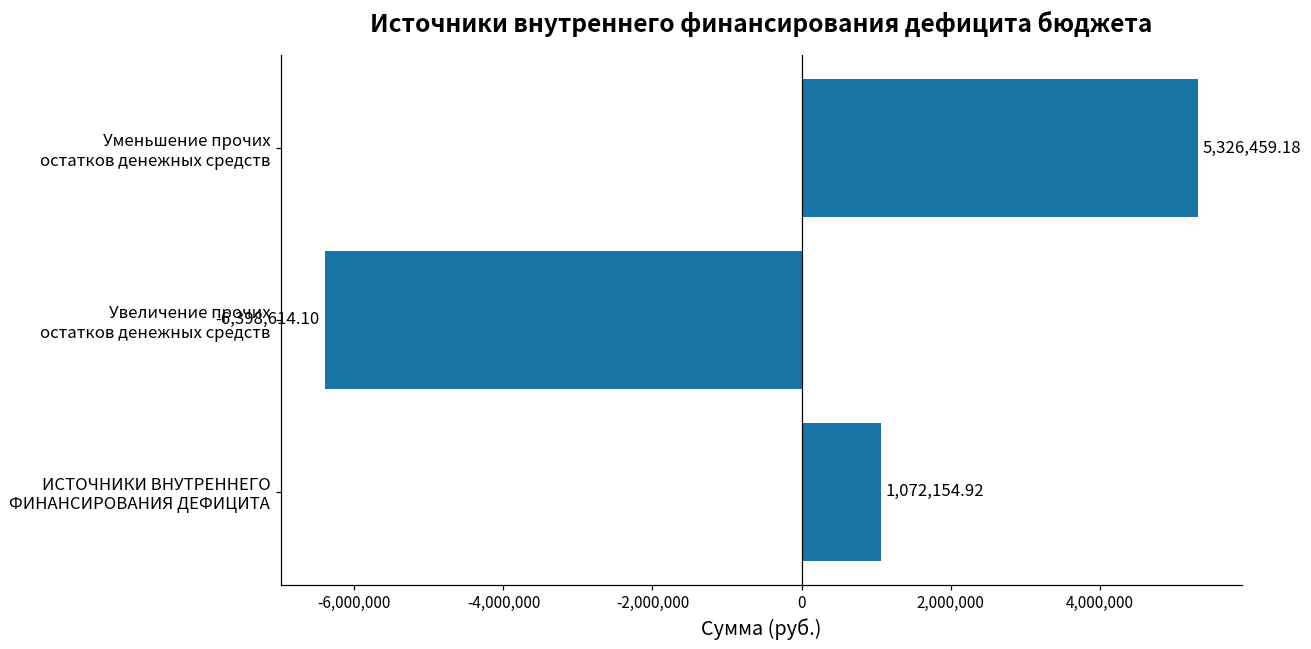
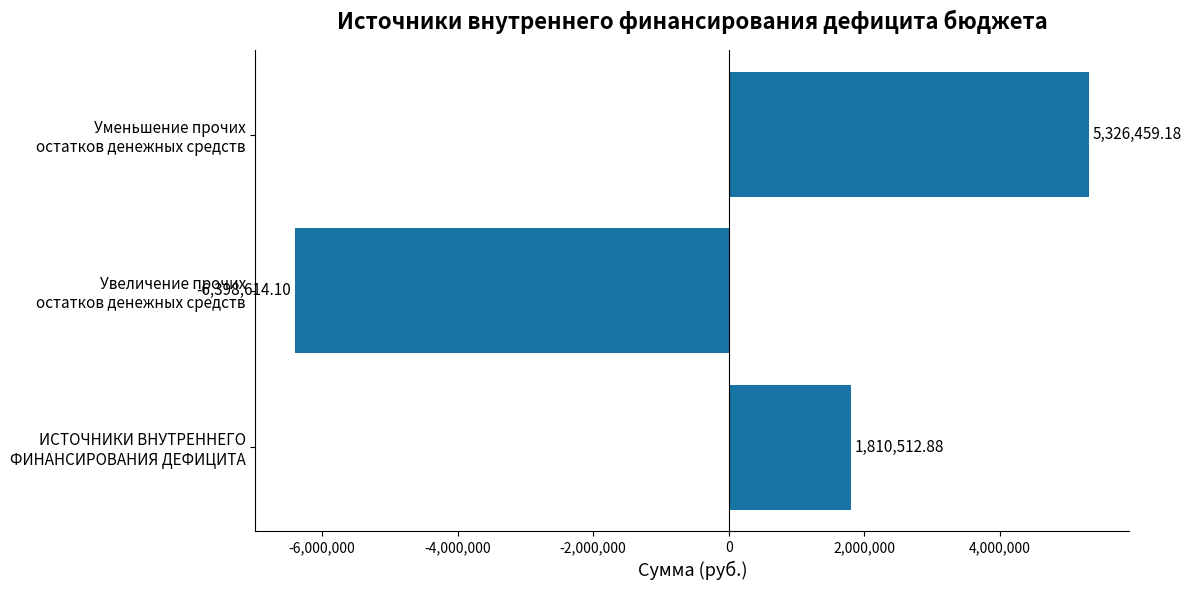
ИСТОЧНИКИ ВНУТРЕННЕГО ФИНАНСИРОВАНИЯ ДЕФИЦИТА: 1,072,154.92 -> 1,810,512.88
